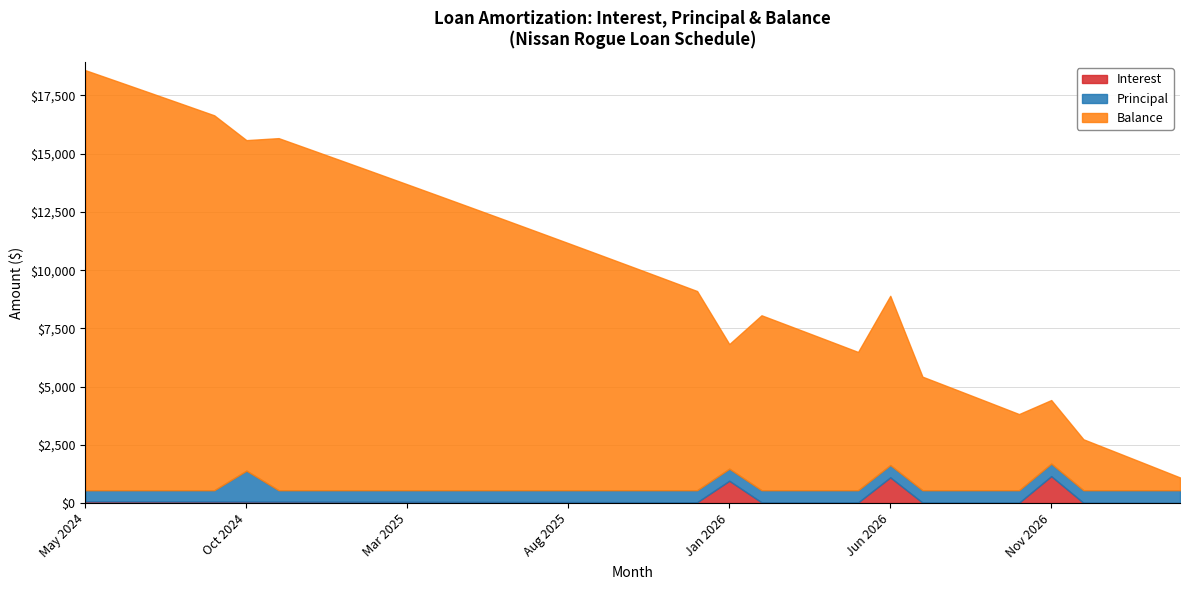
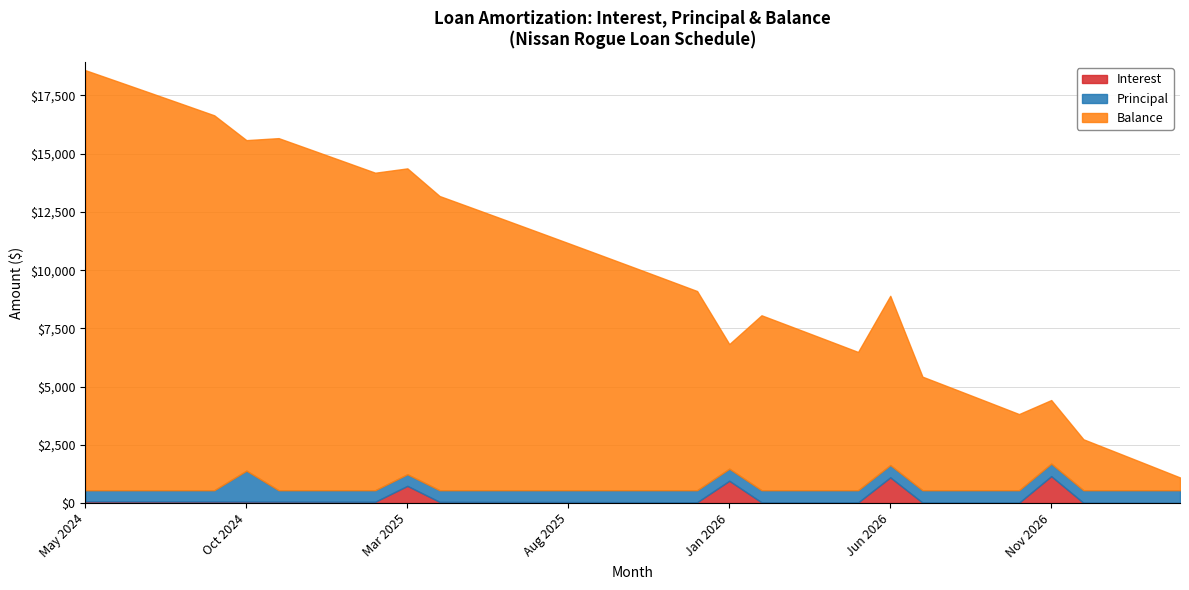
Interest, Mar 2025: $100 -> $700
